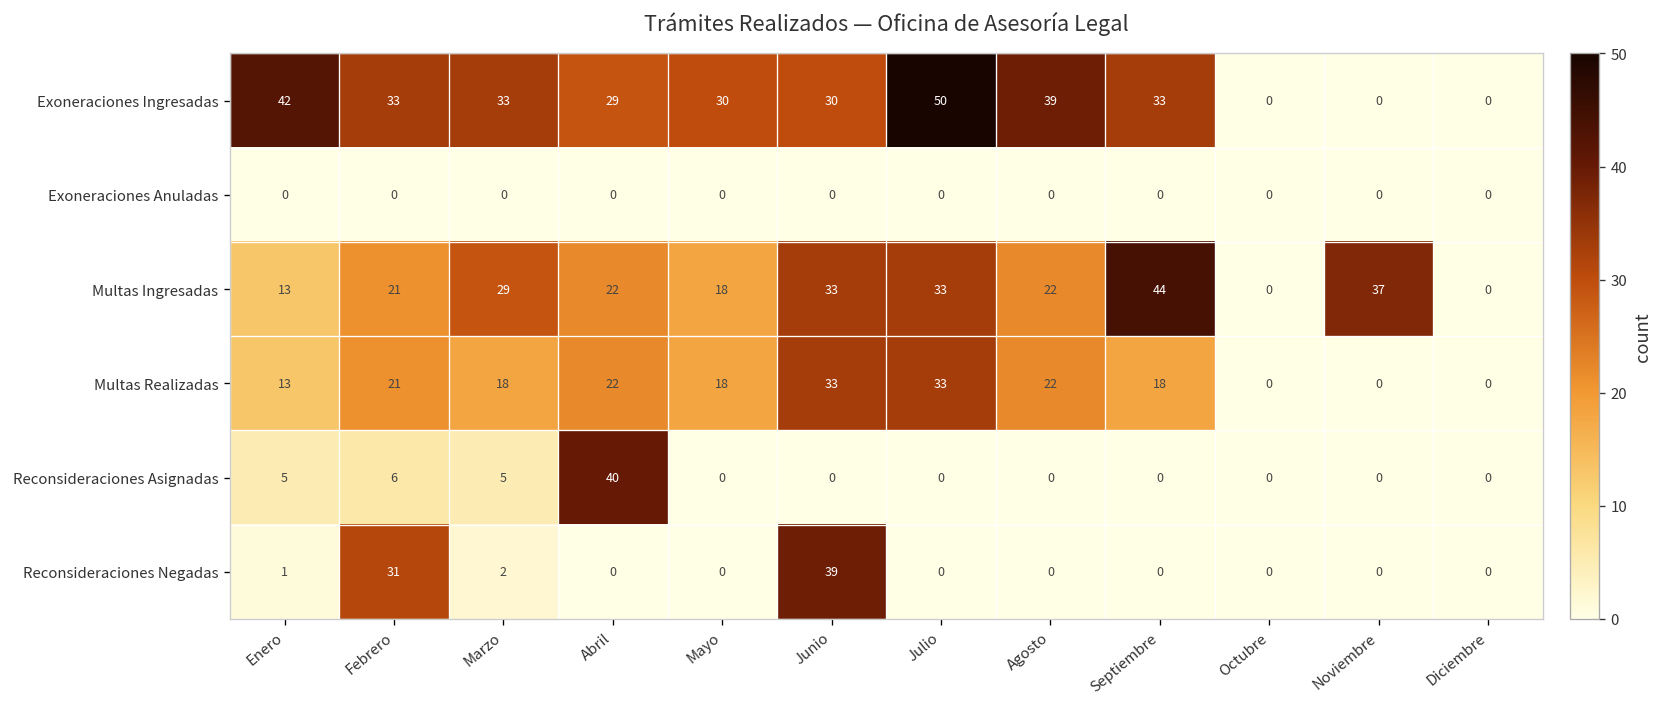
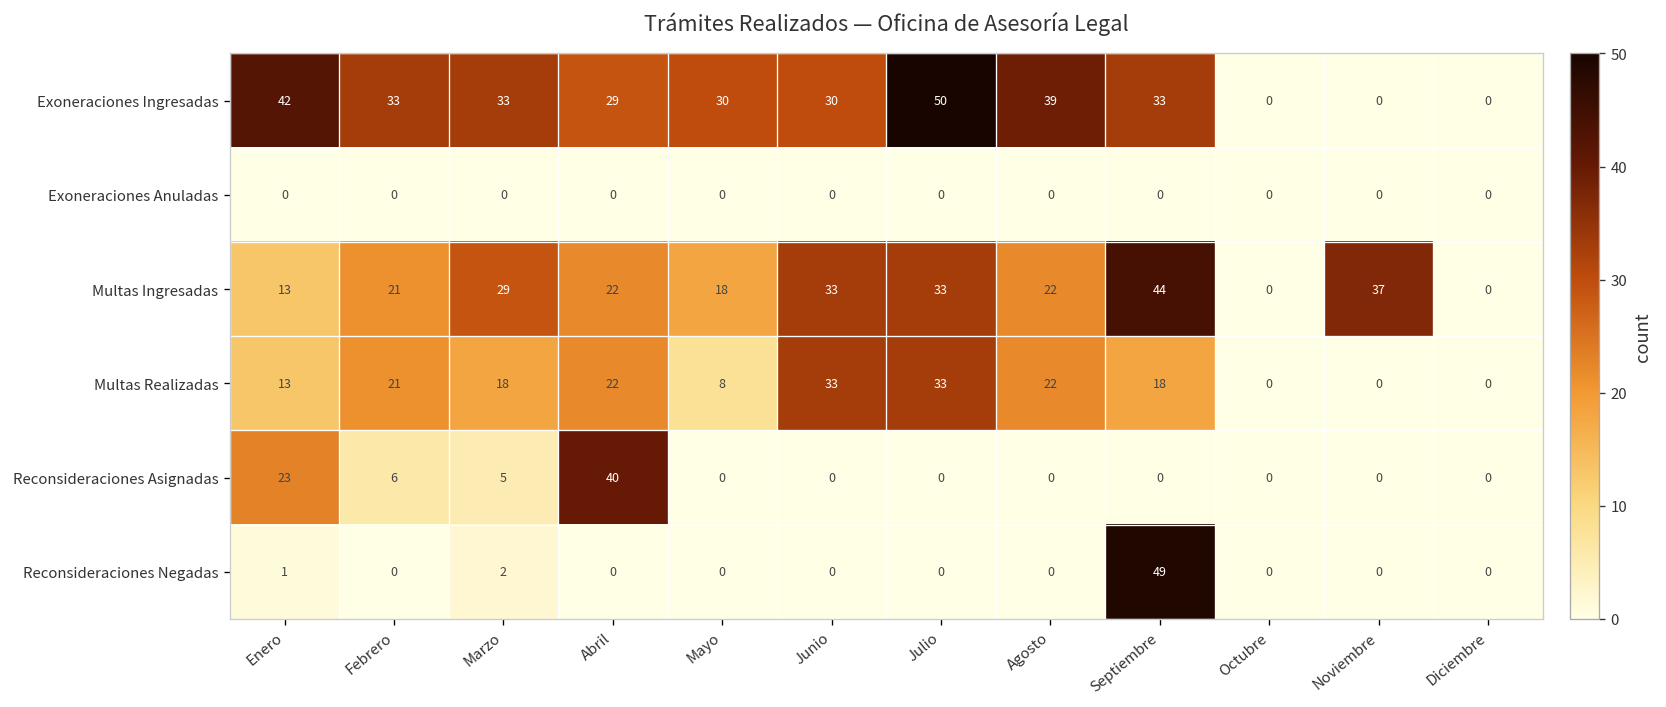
Multas Realizadas, Mayo: 18 -> 8
Reconsideraciones Asignadas, Enero: 5 -> 23
Reconsideraciones Negadas, Febrero: 31 -> 0
Reconsideraciones Negadas, Junio: 39 -> 0
Reconsideraciones Negadas, Septiembre: 0 -> 49
